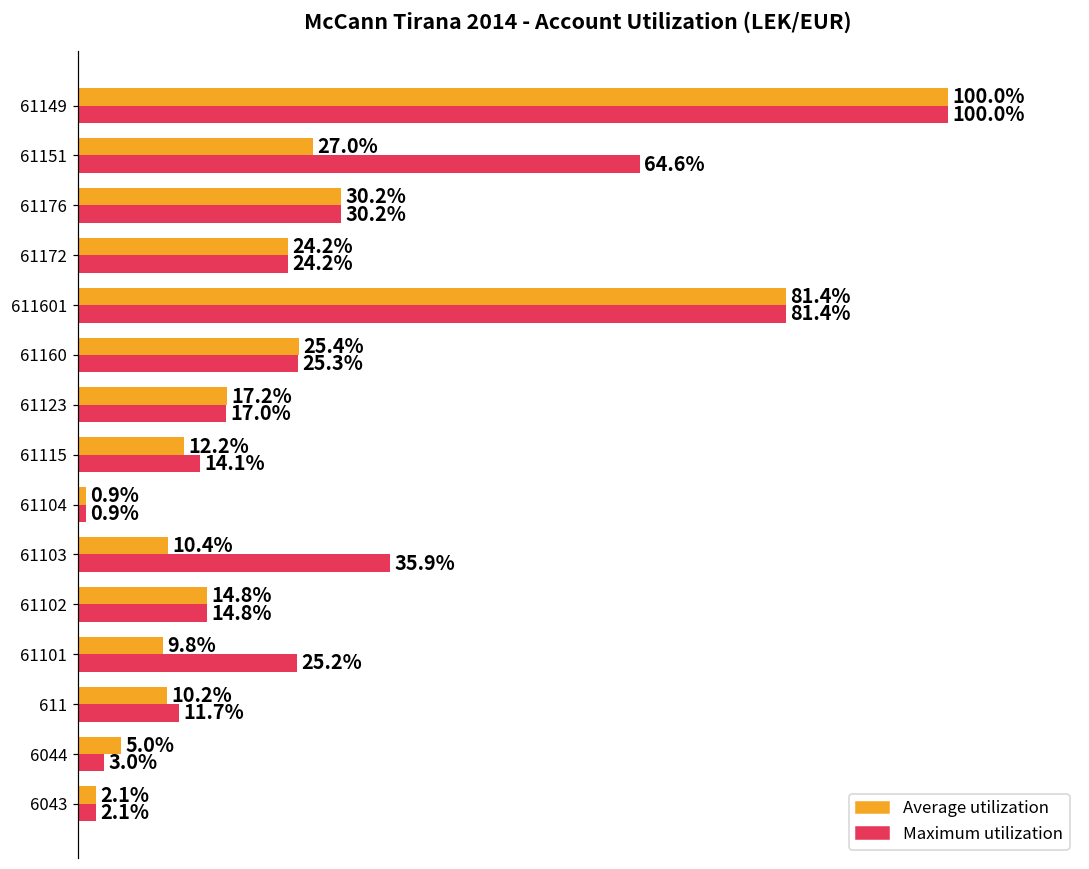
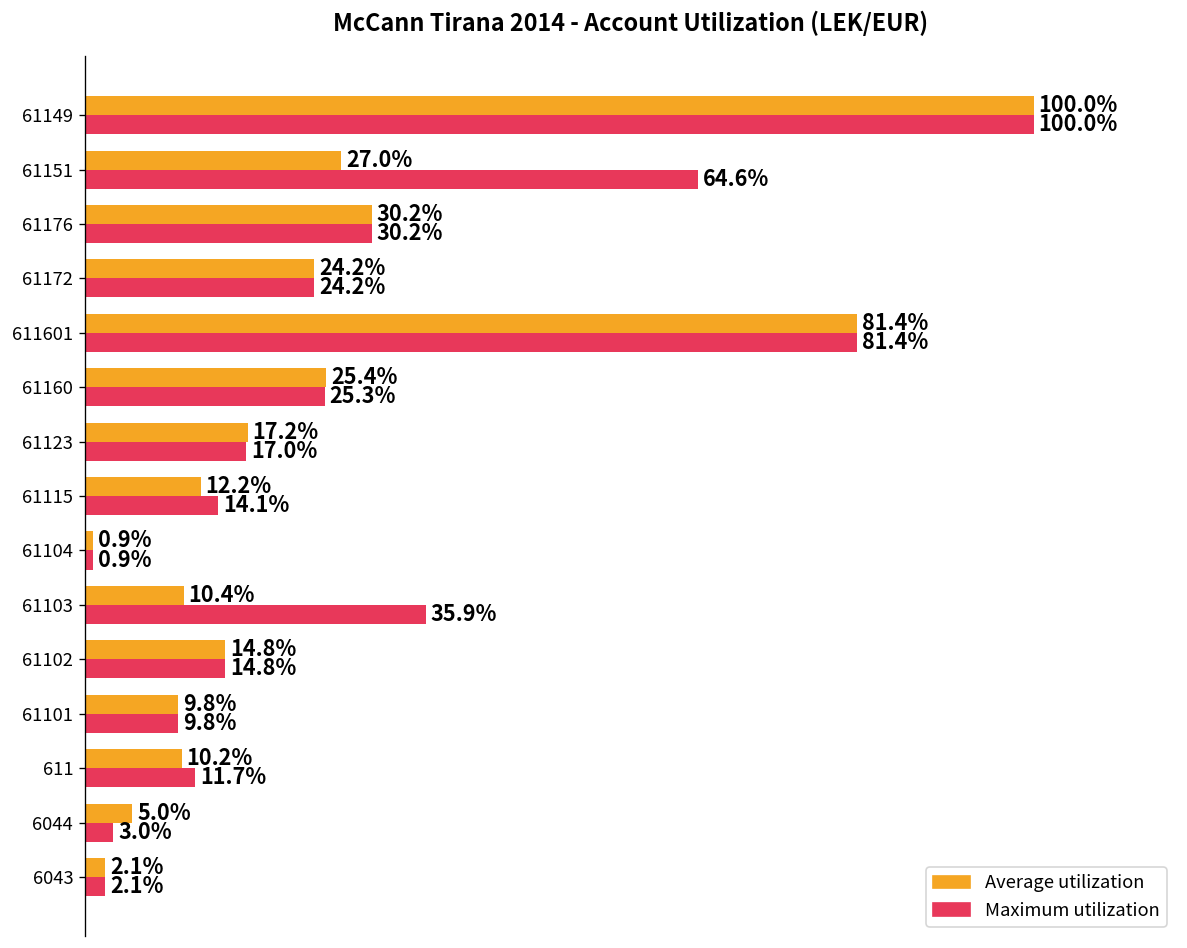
Maximum utilization, 61101: 25.2% -> 9.8%
